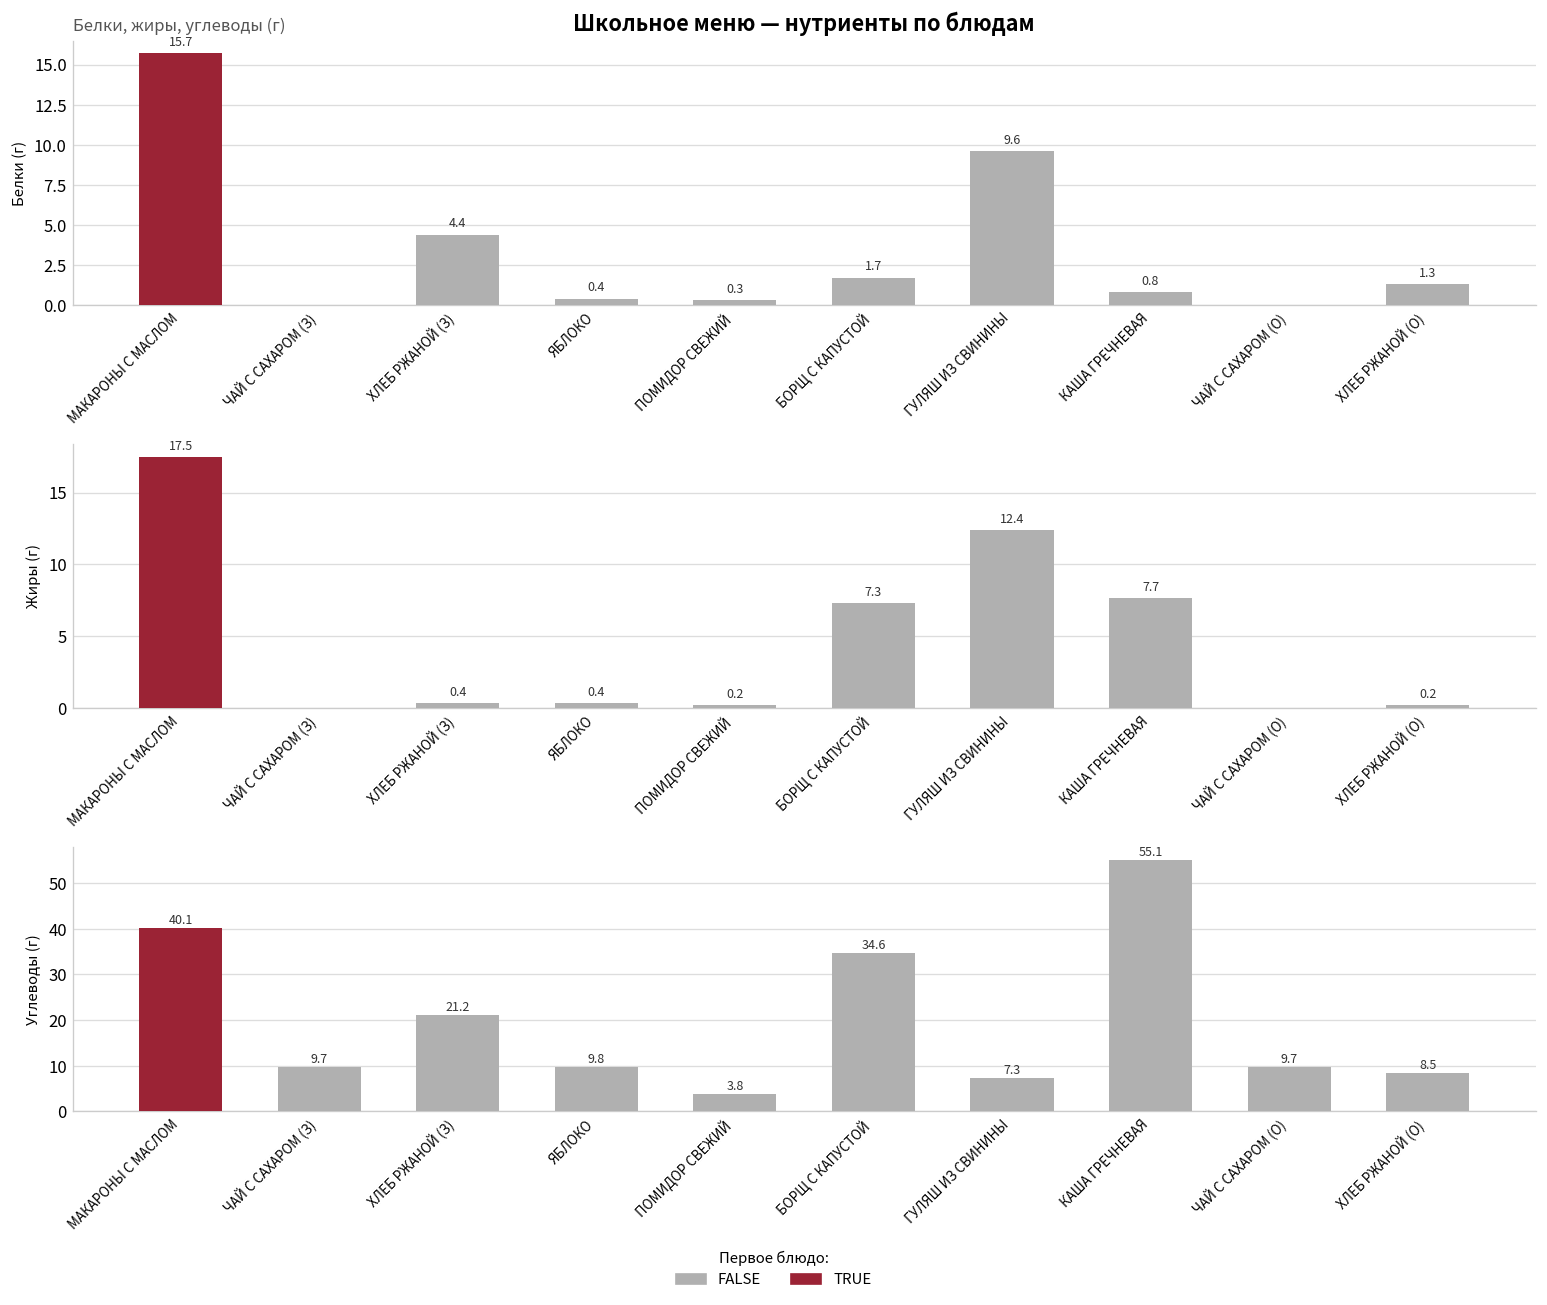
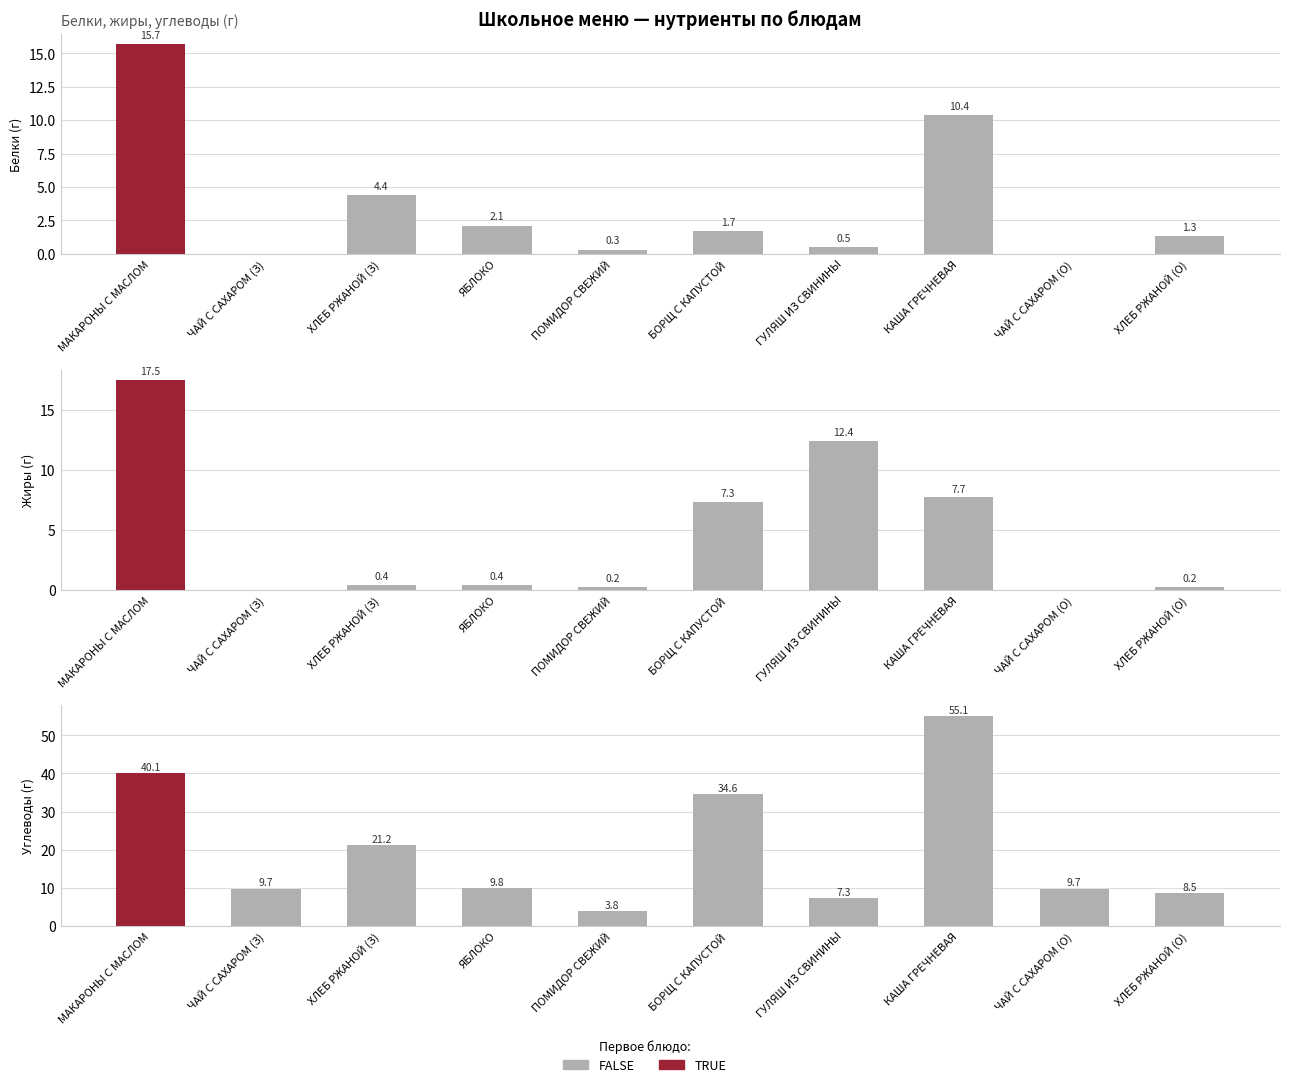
Школьное меню — нутриенты по блюдам, ЯБЛОКО: 0.4 -> 2.1
Школьное меню — нутриенты по блюдам, ГУЛЯШ ИЗ СВИНИНЫ: 9.6 -> 0.5
Школьное меню — нутриенты по блюдам, КАША ГРЕЧНЕВАЯ: 0.8 -> 10.4
